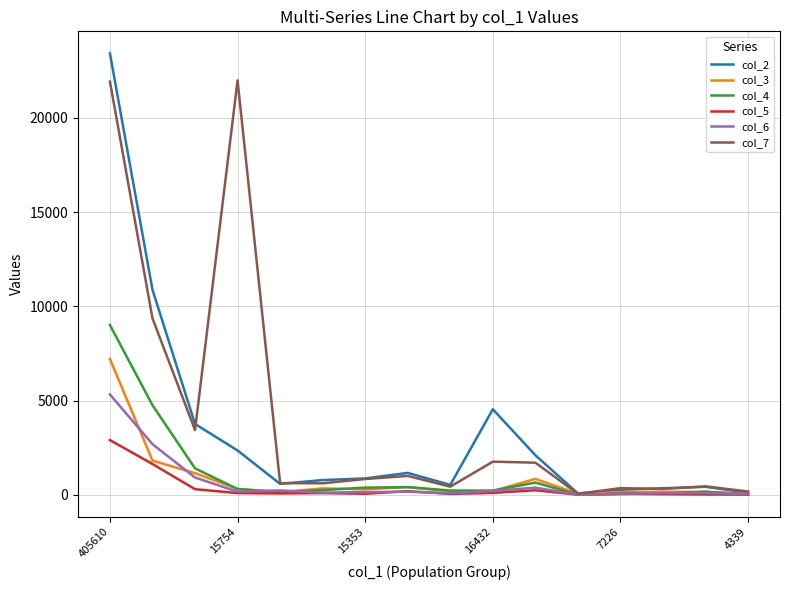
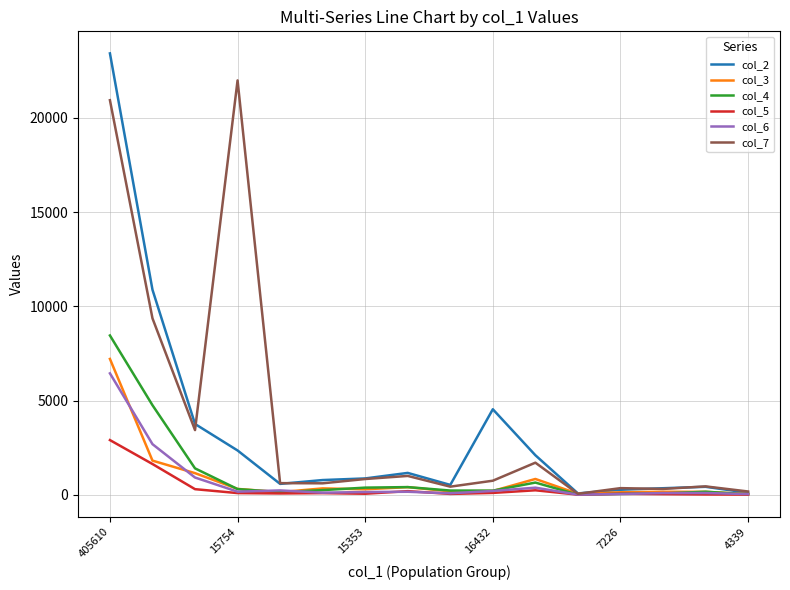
col_4, 405610: 9000 -> 8500
col_6, 405610: 5300 -> 6400
col_7, 405610: 21900 -> 20900
col_7, 16432: 1800 -> 700
